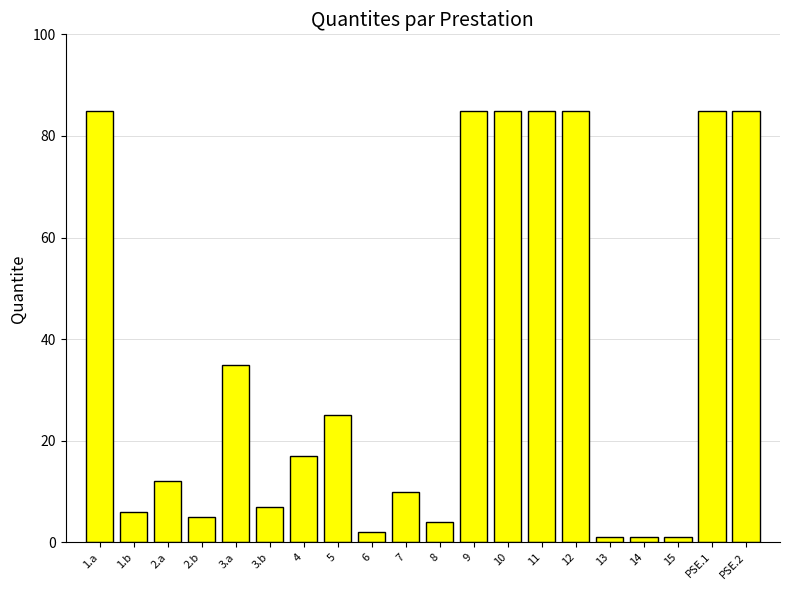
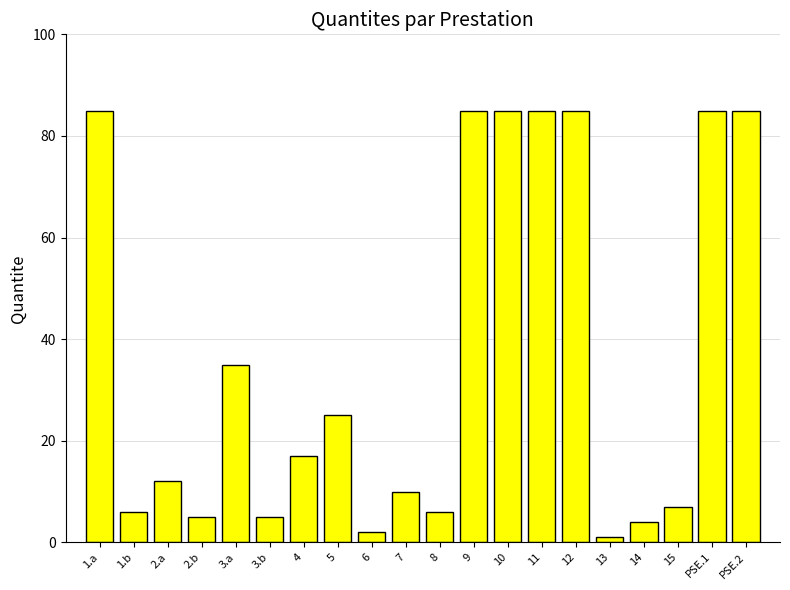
3.b: 7 -> 5
8: 4 -> 6
14: 1 -> 4
15: 1 -> 7
